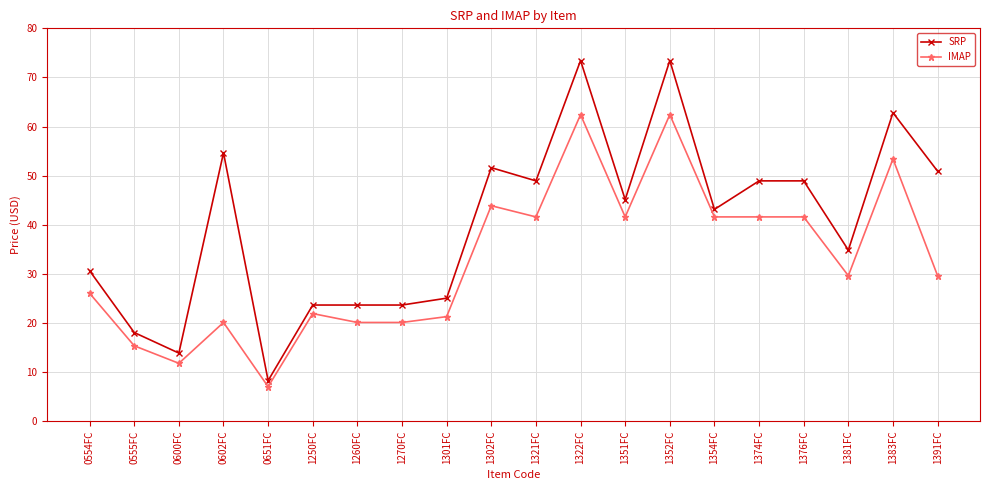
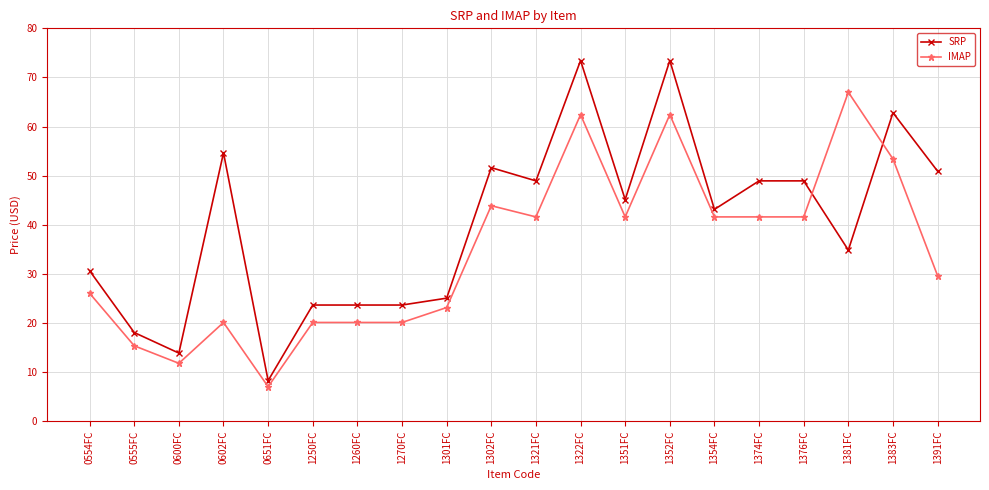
IMAP, 1250FC: 22 -> 20
IMAP, 1301FC: 21 -> 23
IMAP, 1381FC: 30 -> 67
